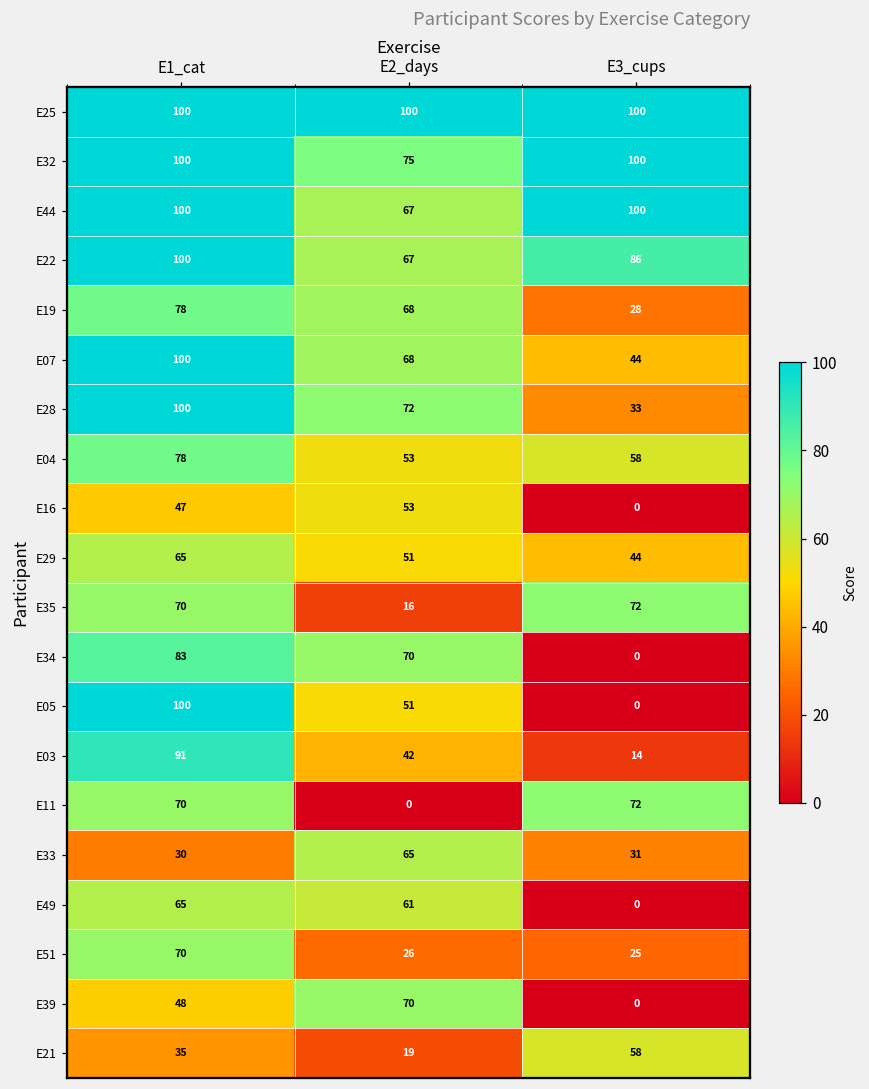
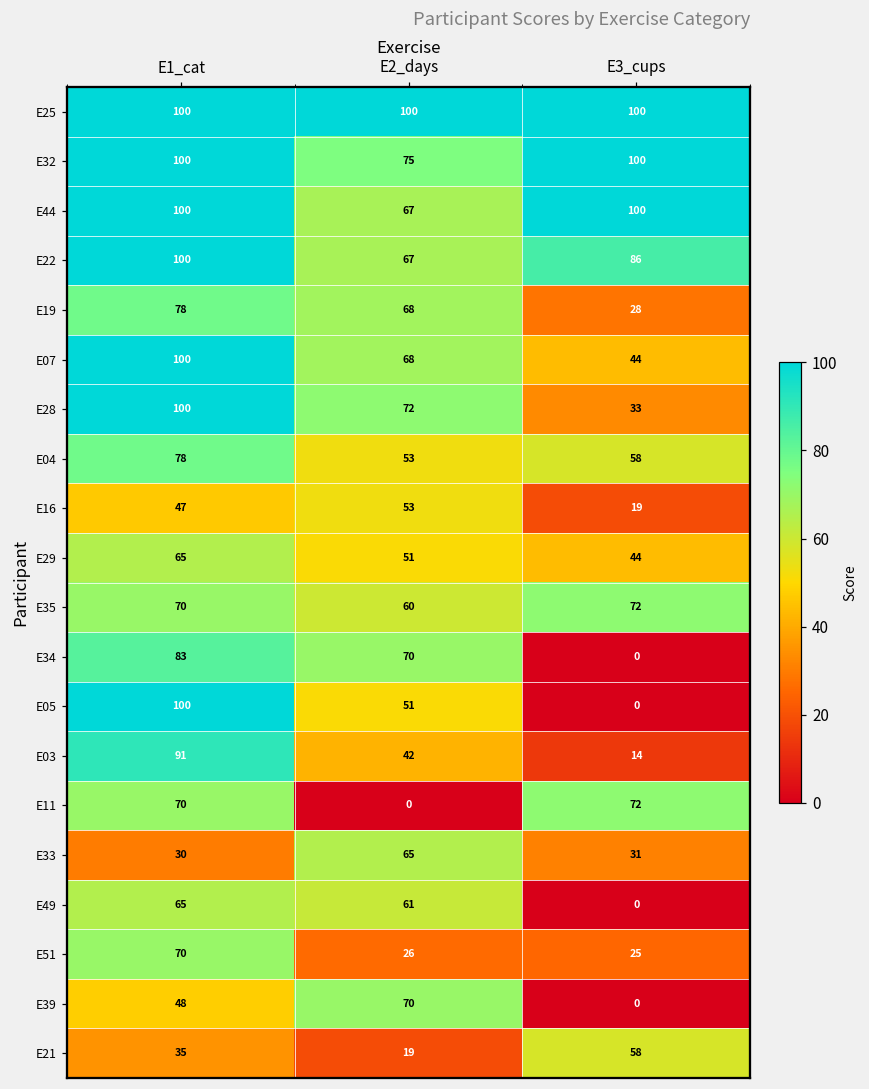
E16, E3_cups: 0 -> 19
E35, E2_days: 16 -> 60
